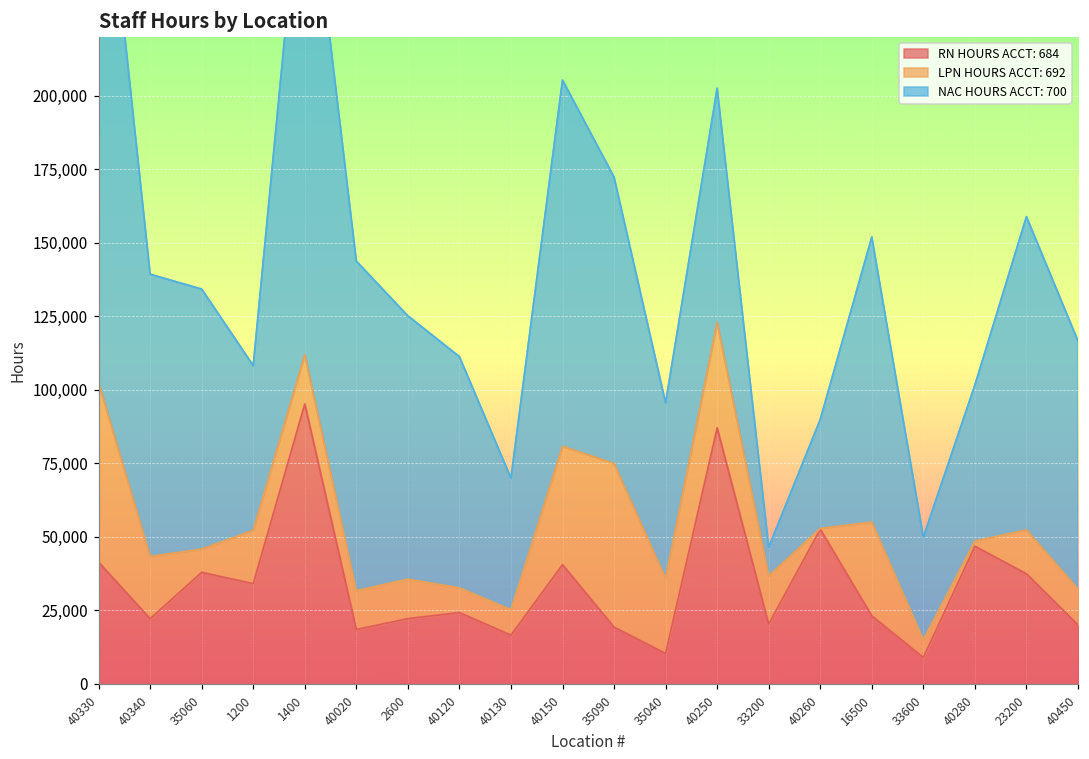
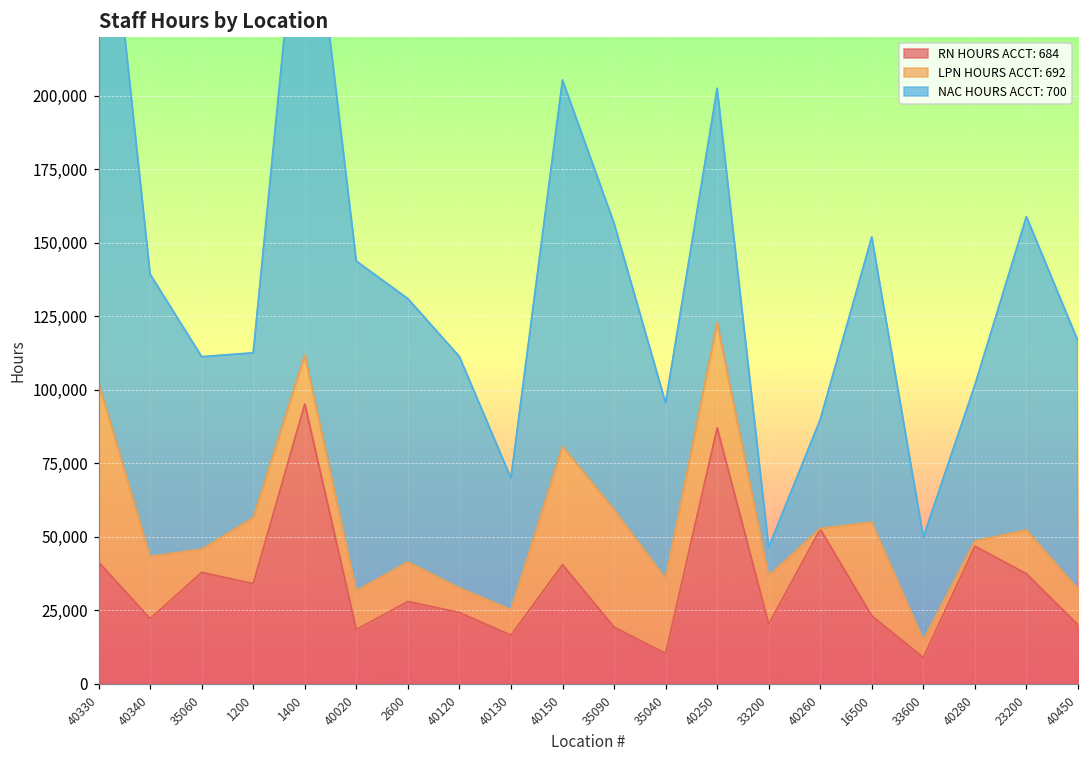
NAC HOURS ACCT: 700, 35060: 88,000 -> 65,000
LPN HOURS ACCT: 692, 1200: 18,000 -> 22,000
RN HOURS ACCT: 684, 2600: 22,000 -> 28,000
LPN HOURS ACCT: 692, 35090: 56,000 -> 40,000
